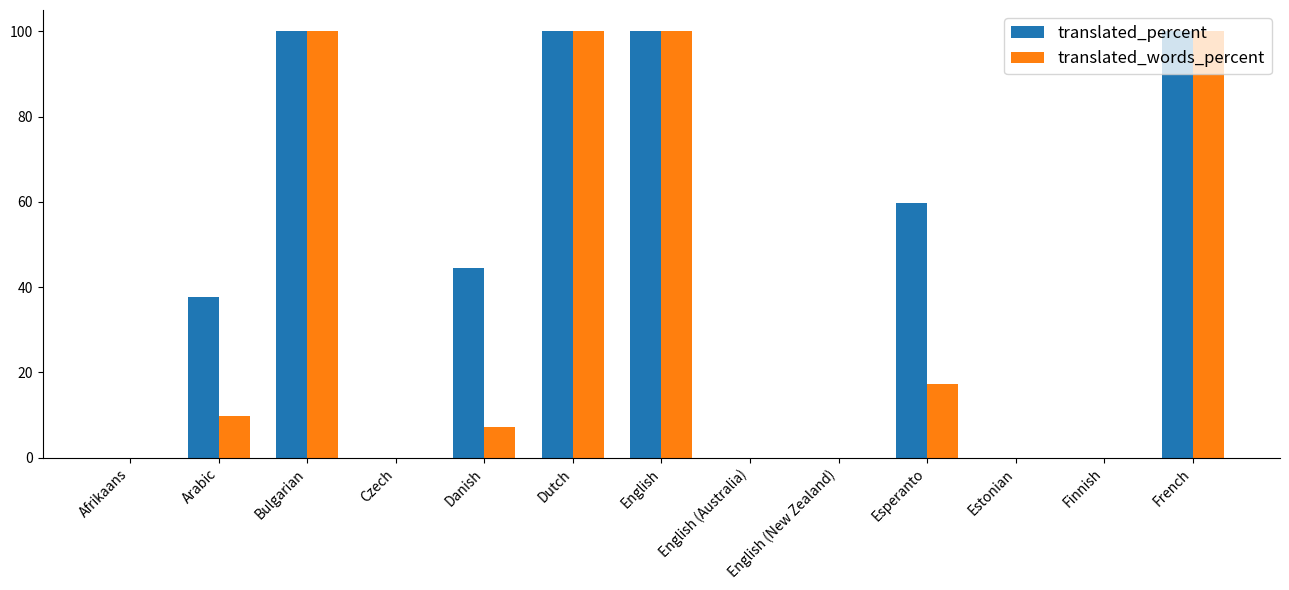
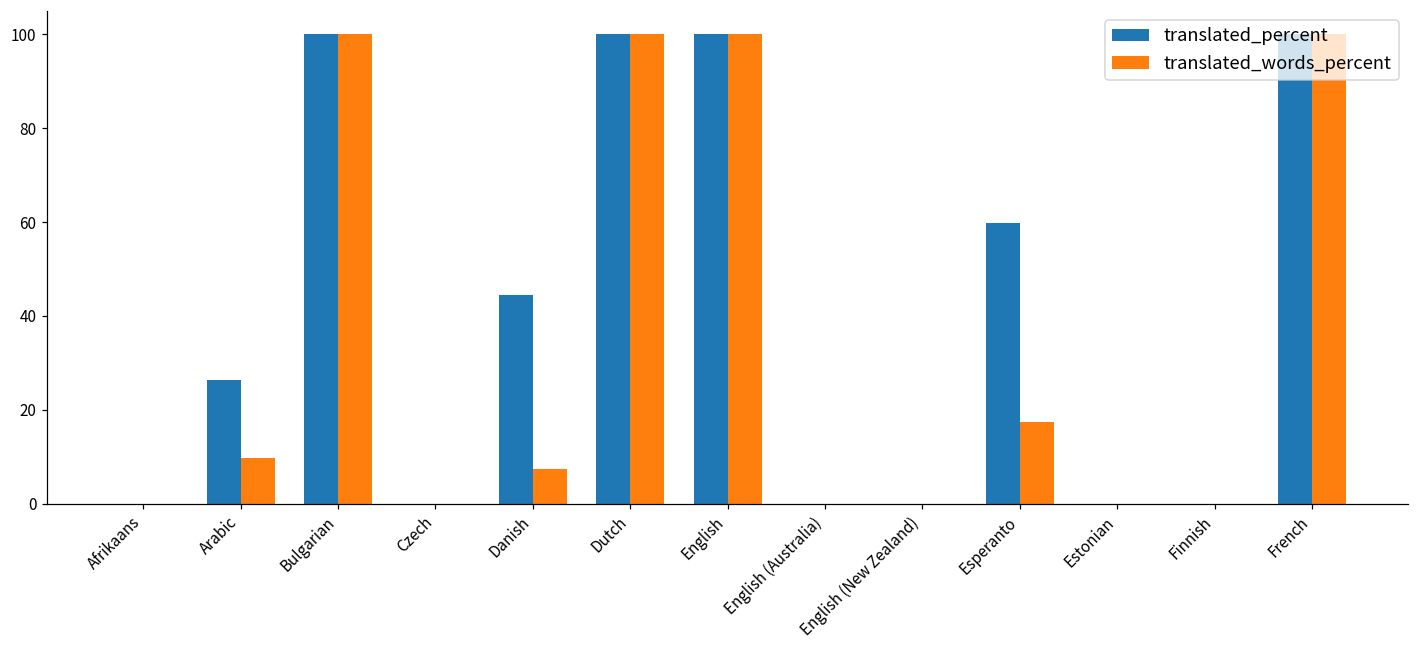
translated_percent, Arabic: 38 -> 26
